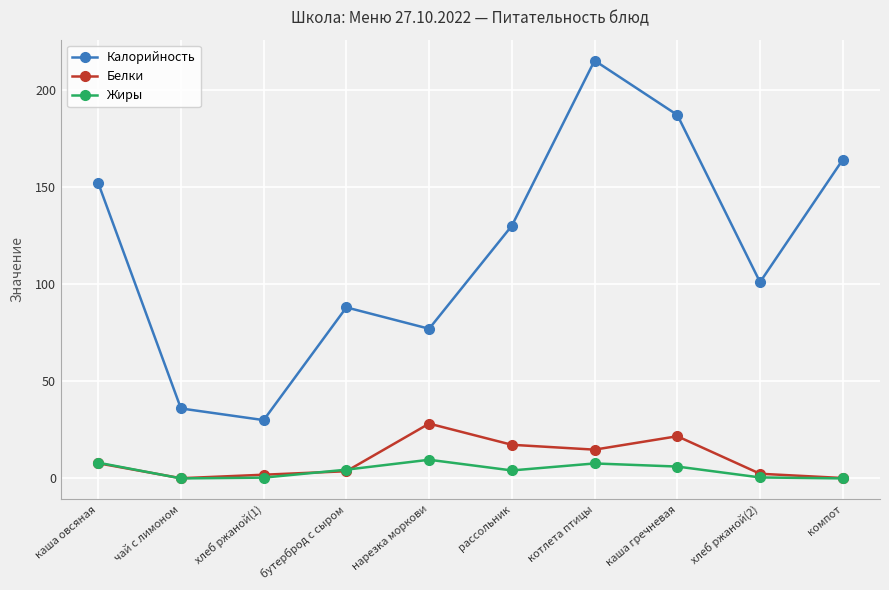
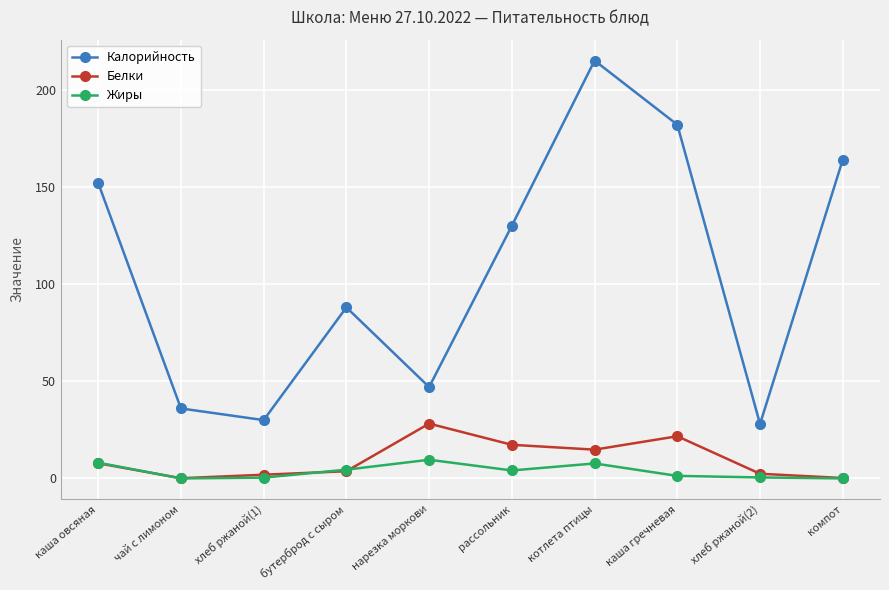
Калорийность, нарезка моркови: 77 -> 47
Калорийность, каша гречневая: 187 -> 182
Жиры, каша гречневая: 6 -> 1
Калорийность, хлеб ржаной(2): 101 -> 28
